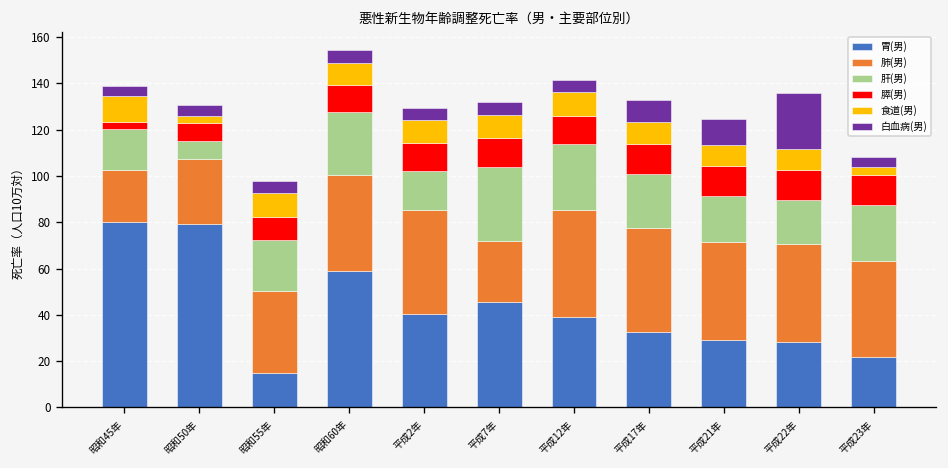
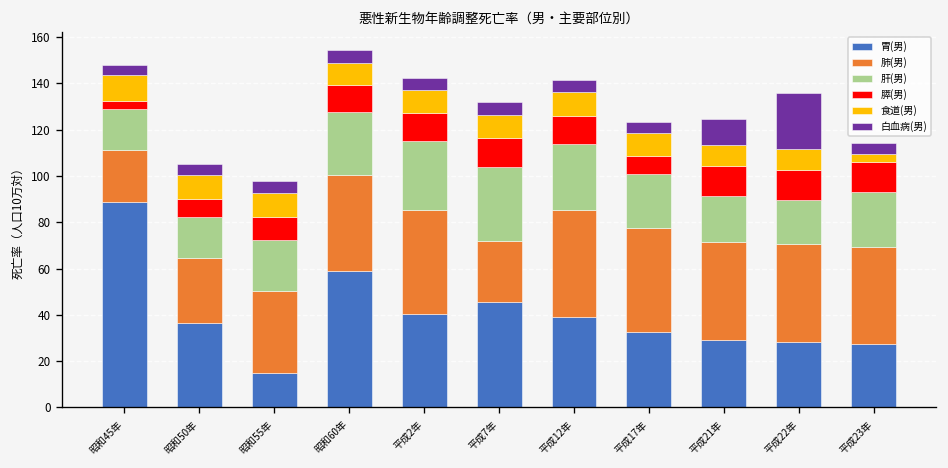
胃(男), 昭和45年: 80 -> 89
胃(男), 昭和50年: 79 -> 37
肝(男), 昭和50年: 8 -> 17
食道(男), 昭和50年: 3 -> 10
肝(男), 平成2年: 17 -> 30
膵(男), 平成17年: 13 -> 8
白血病(男), 平成17年: 10 -> 5
胃(男), 平成23年: 22 -> 27
